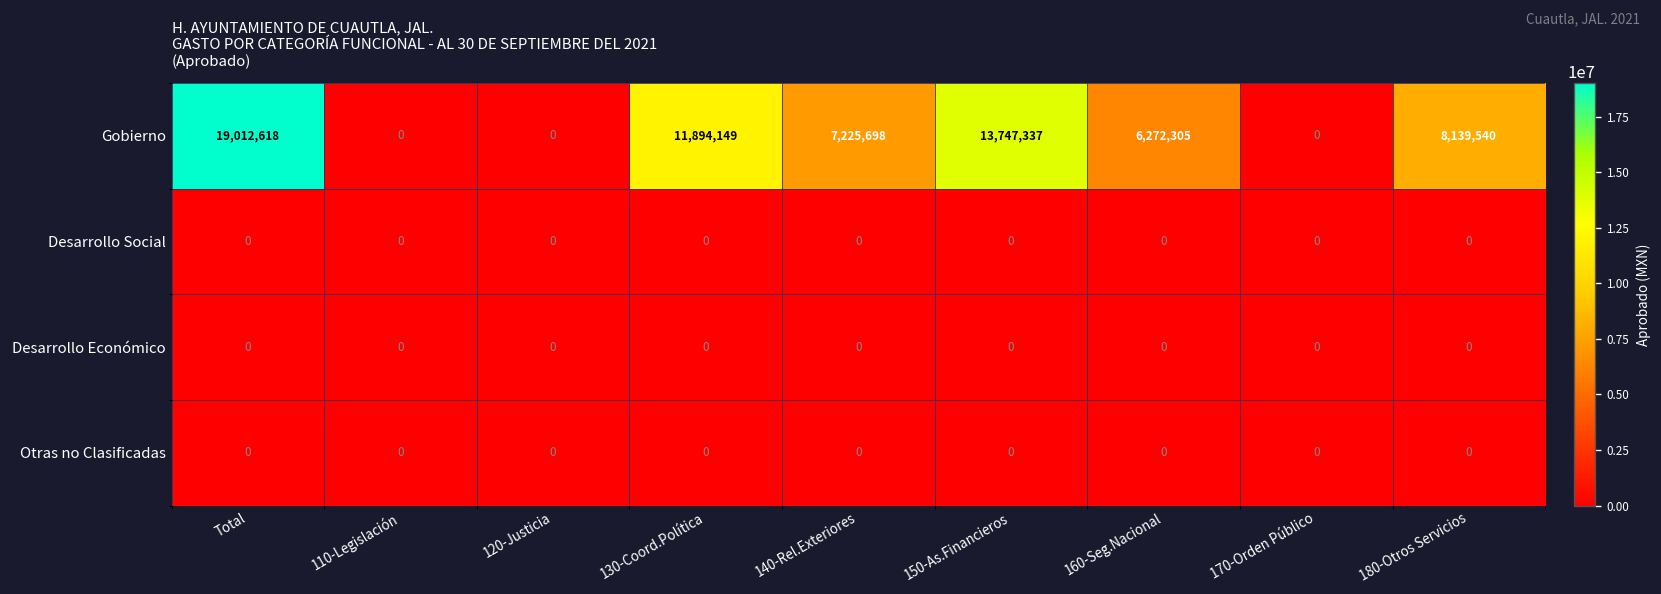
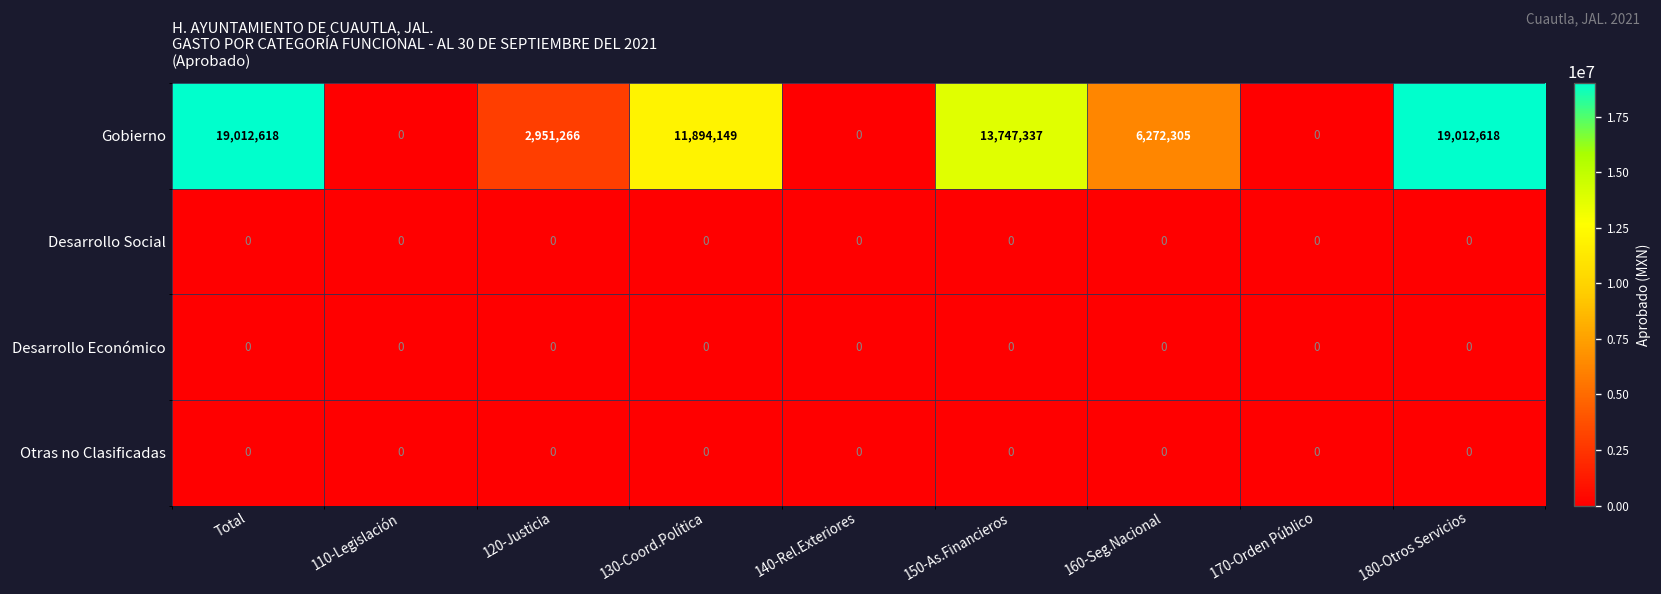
Gobierno, 120-Justicia: 0 -> 2,951,266
Gobierno, 140-Rel.Exteriores: 7,225,698 -> 0
Gobierno, 180-Otros Servicios: 8,139,540 -> 19,012,618
